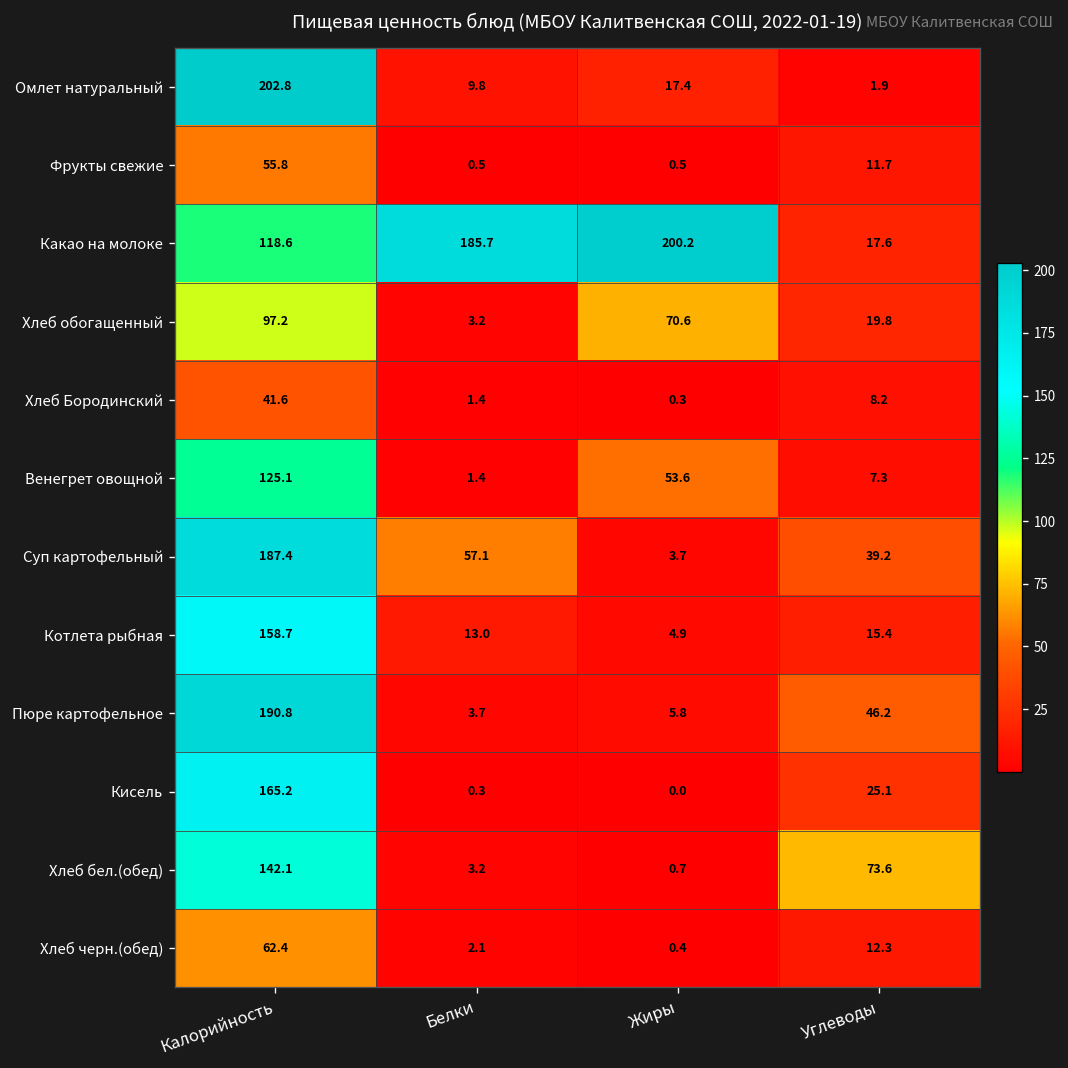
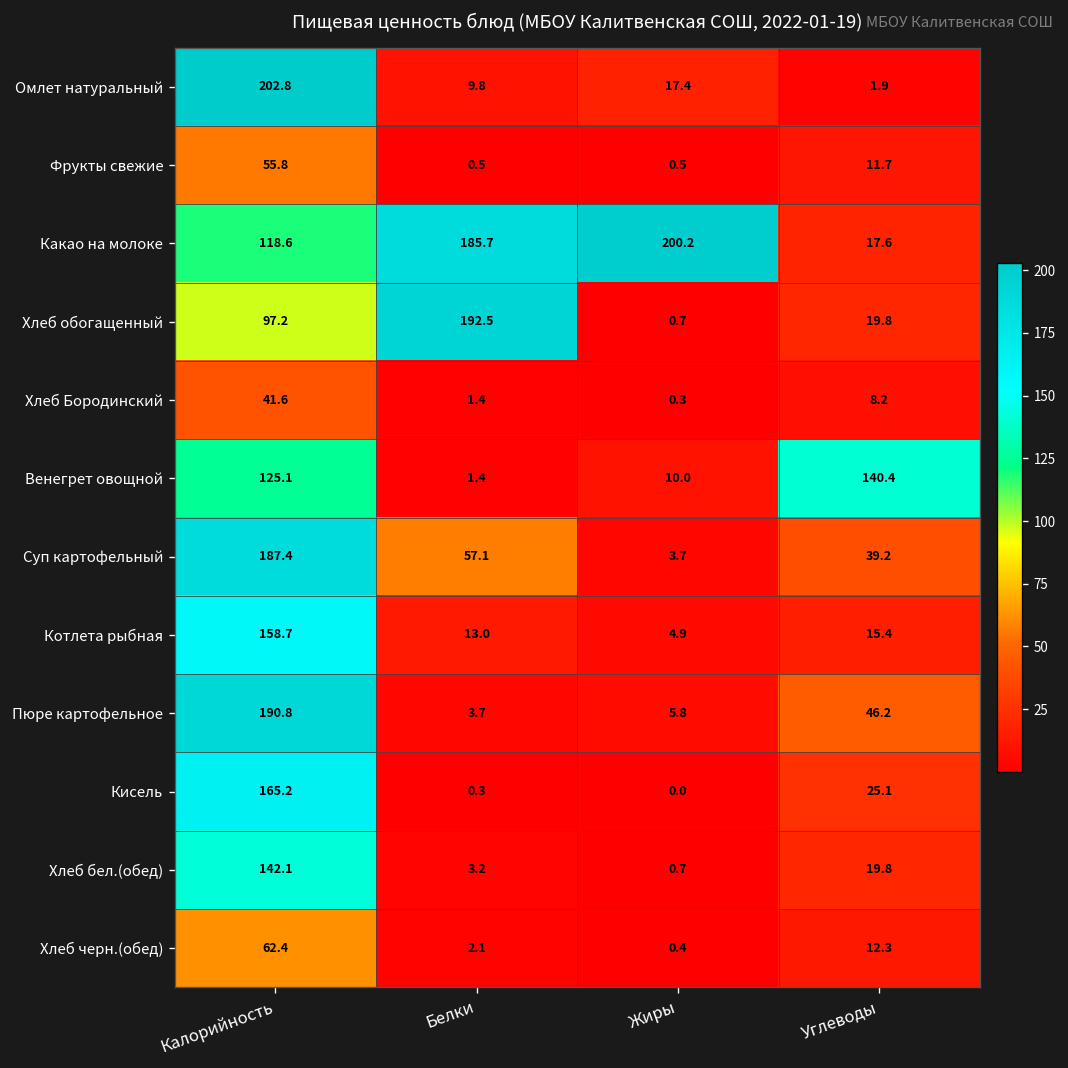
Хлеб обогащенный, Белки: 3.2 -> 192.5
Хлеб обогащенный, Жиры: 70.6 -> 0.7
Венегрет овощной, Жиры: 53.6 -> 10.0
Венегрет овощной, Углеводы: 7.3 -> 140.4
Хлеб бел.(обед), Углеводы: 73.6 -> 19.8
